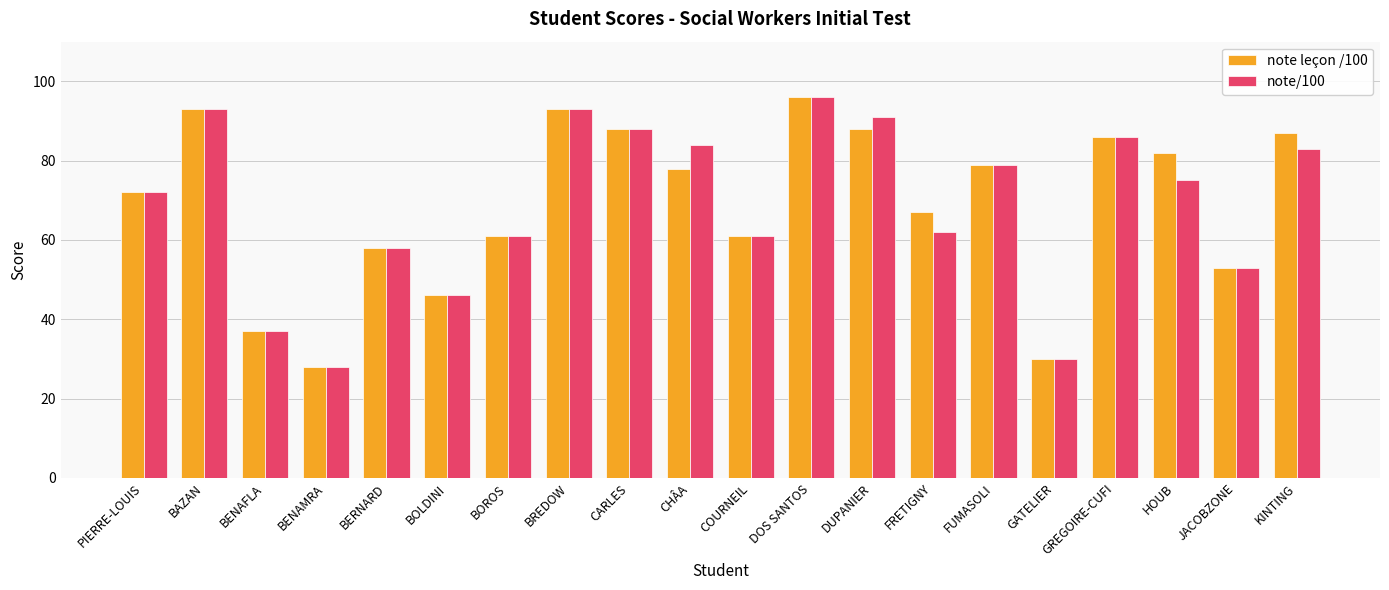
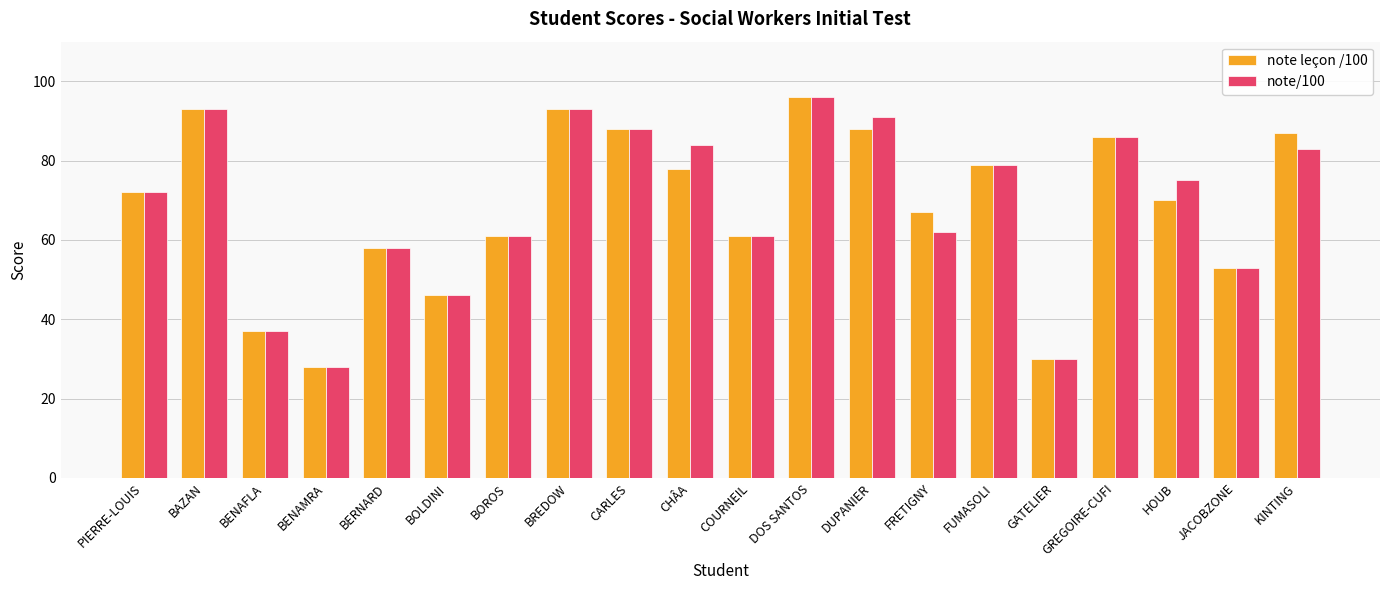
note leçon /100, HOUB: 82 -> 70
